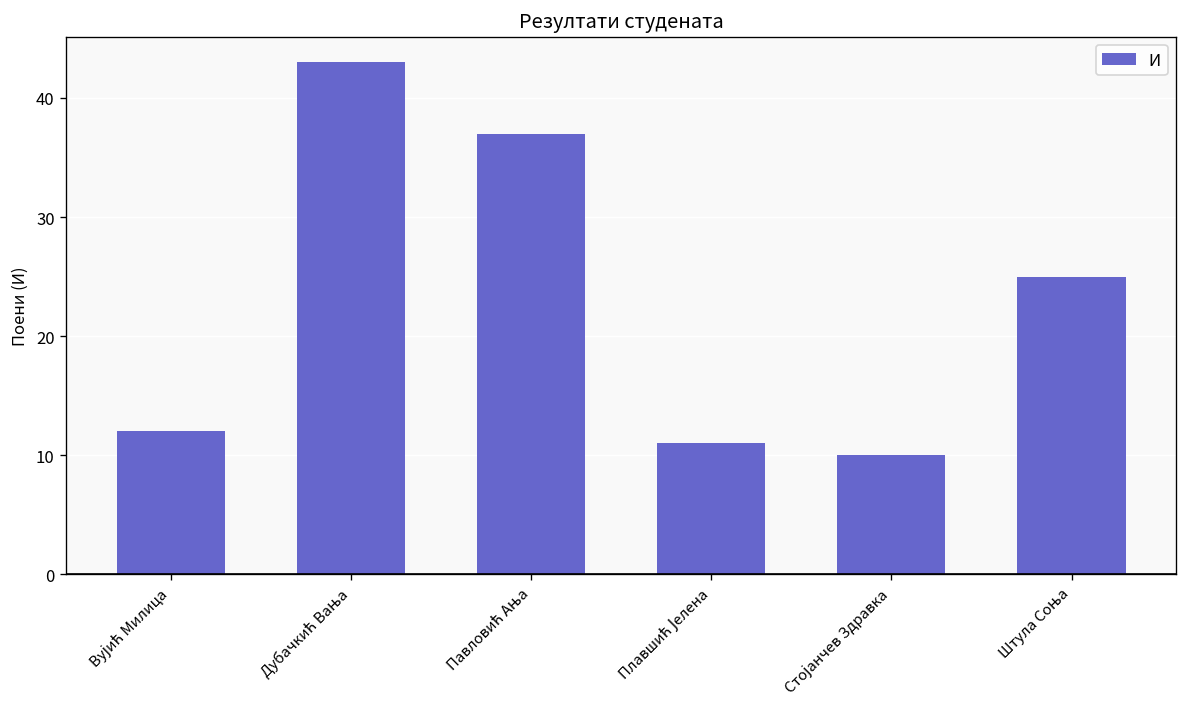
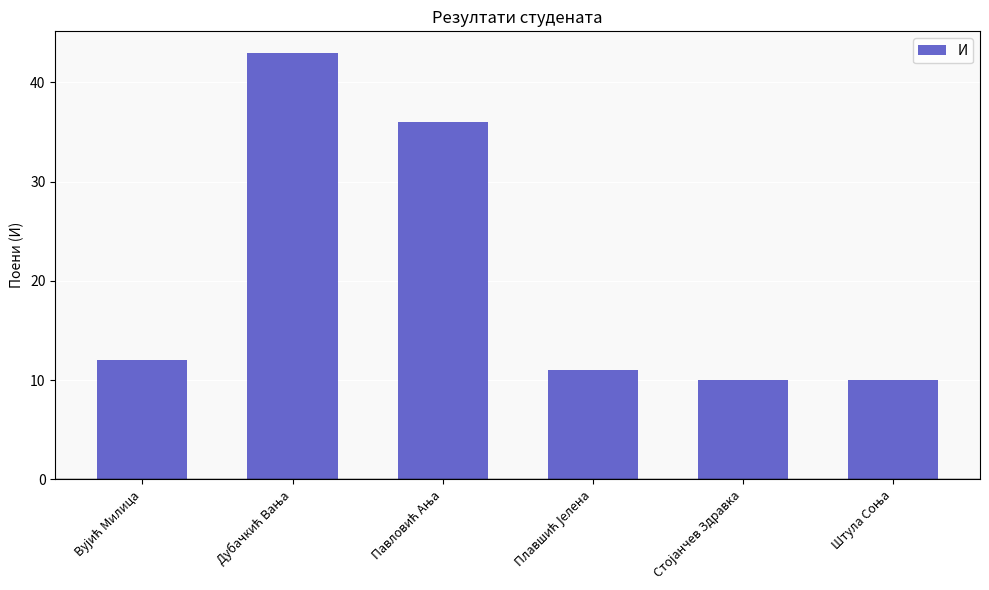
Павловић Ања: 37 -> 36
Штула Соња: 25 -> 10
